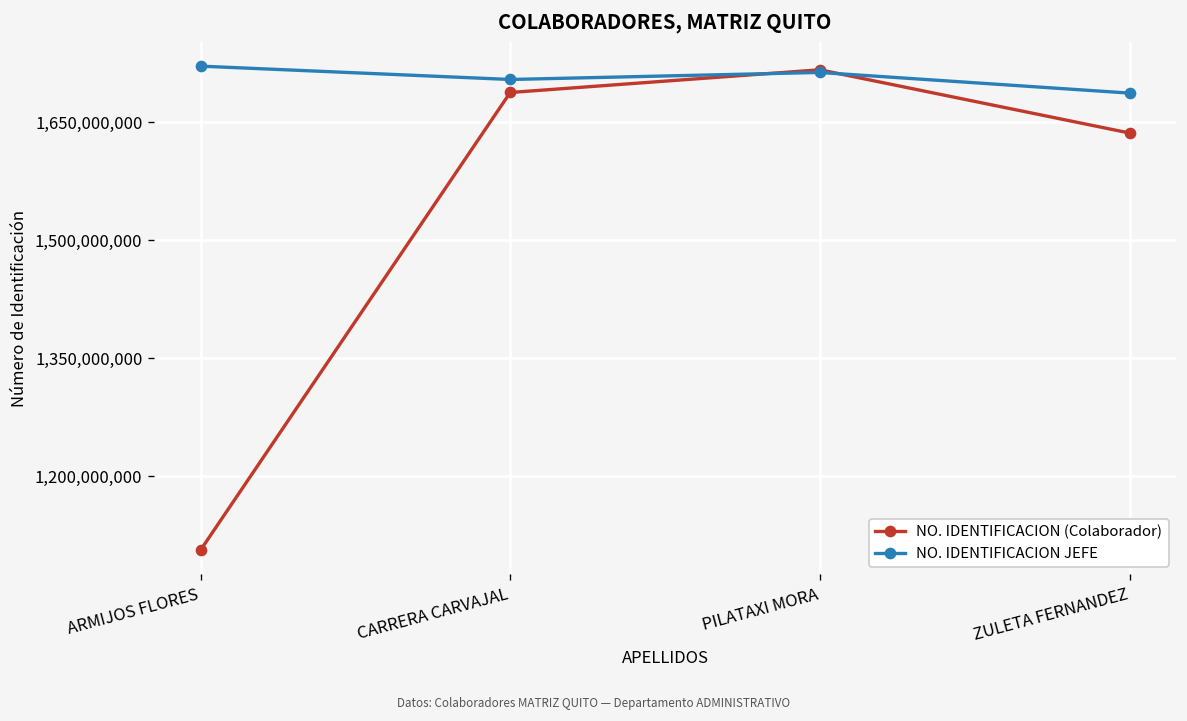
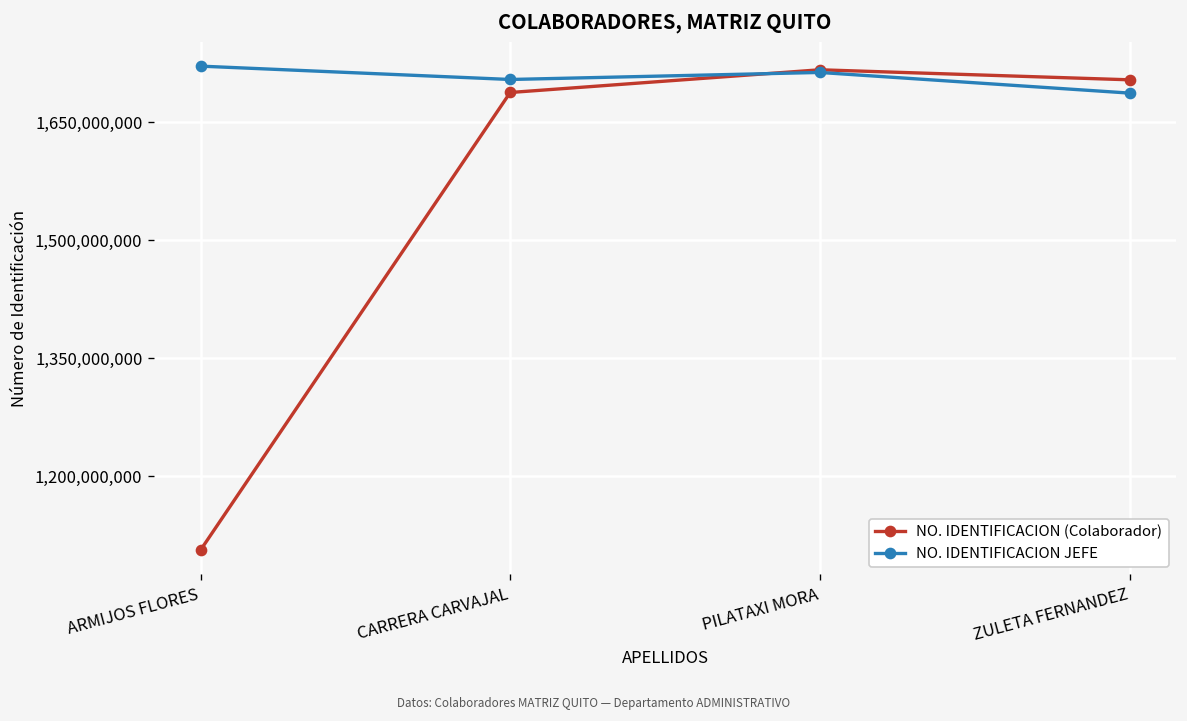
NO. IDENTIFICACION (Colaborador), ZULETA FERNANDEZ: 1,640,000,000 -> 1,700,000,000
